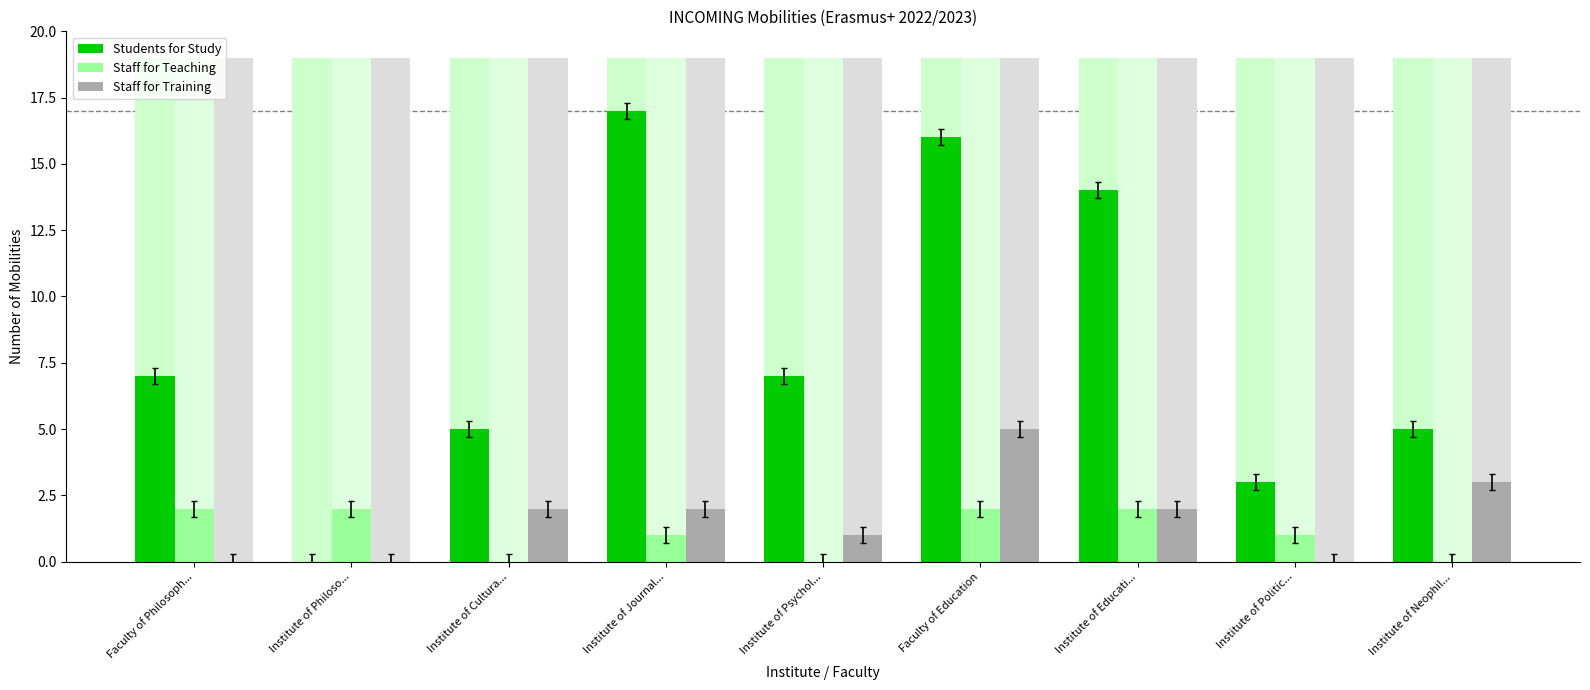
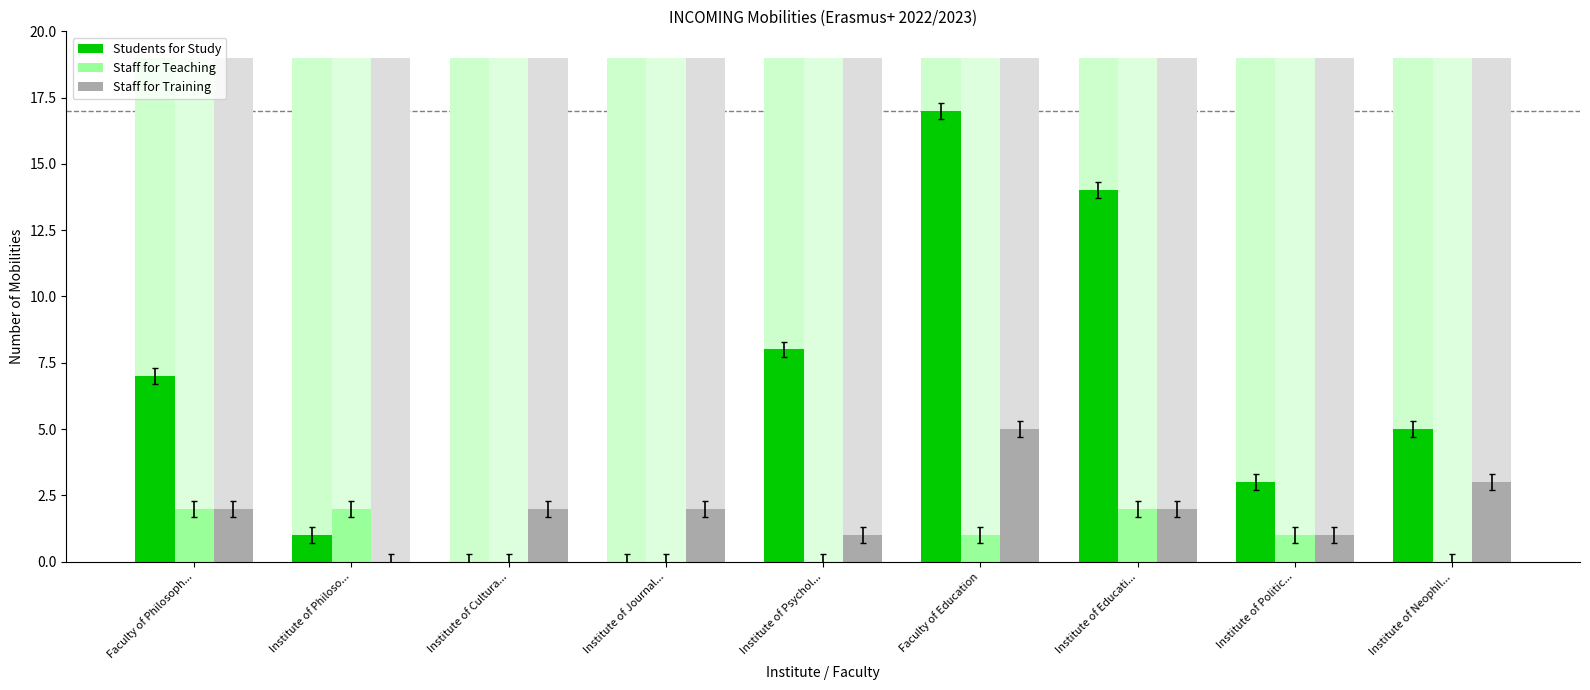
Staff for Training, Faculty of Philosoph...: 0 -> 2
Students for Study, Institute of Philoso...: 0 -> 1
Students for Study, Institute of Cultura...: 5 -> 0
Students for Study, Institute of Journal...: 17 -> 0
Staff for Teaching, Institute of Journal...: 1 -> 0
Students for Study, Institute of Psychol...: 7 -> 8
Students for Study, Faculty of Education: 16 -> 17
Staff for Teaching, Faculty of Education: 2 -> 1
Staff for Training, Institute of Politic...: 0 -> 1
